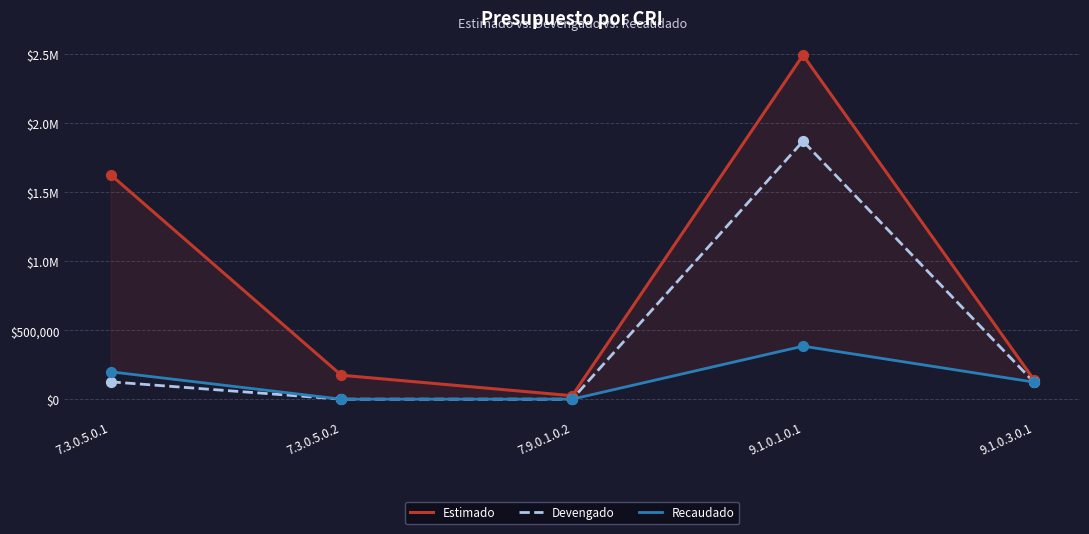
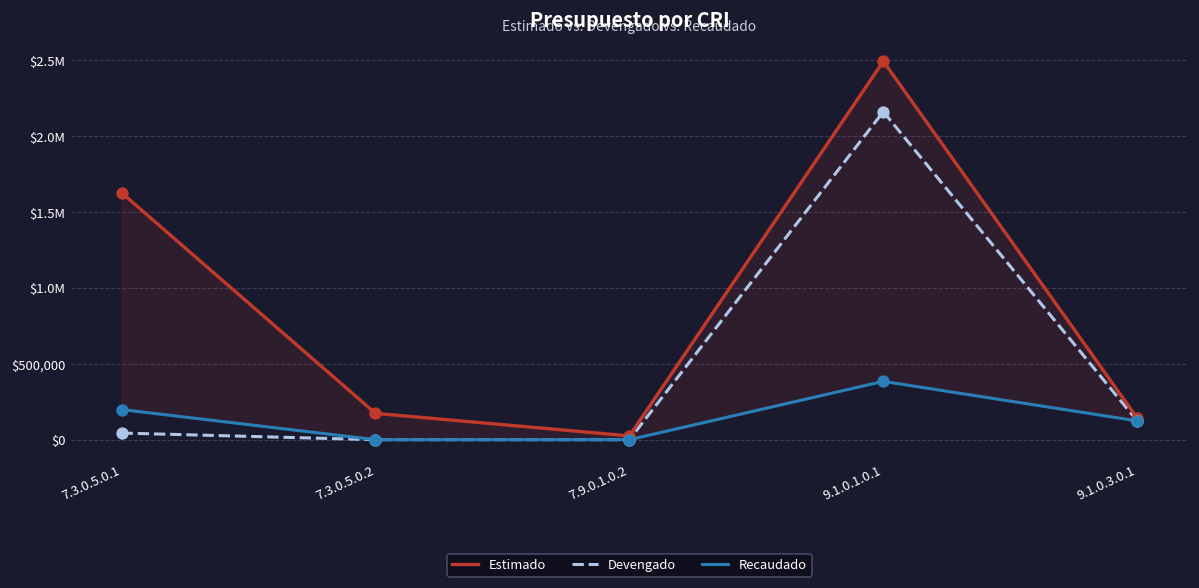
Devengado, 7.3.0.5.0.1: $130,000 -> $40,000
Devengado, 9.1.0.1.0.1: $1,870,000 -> $2,160,000
